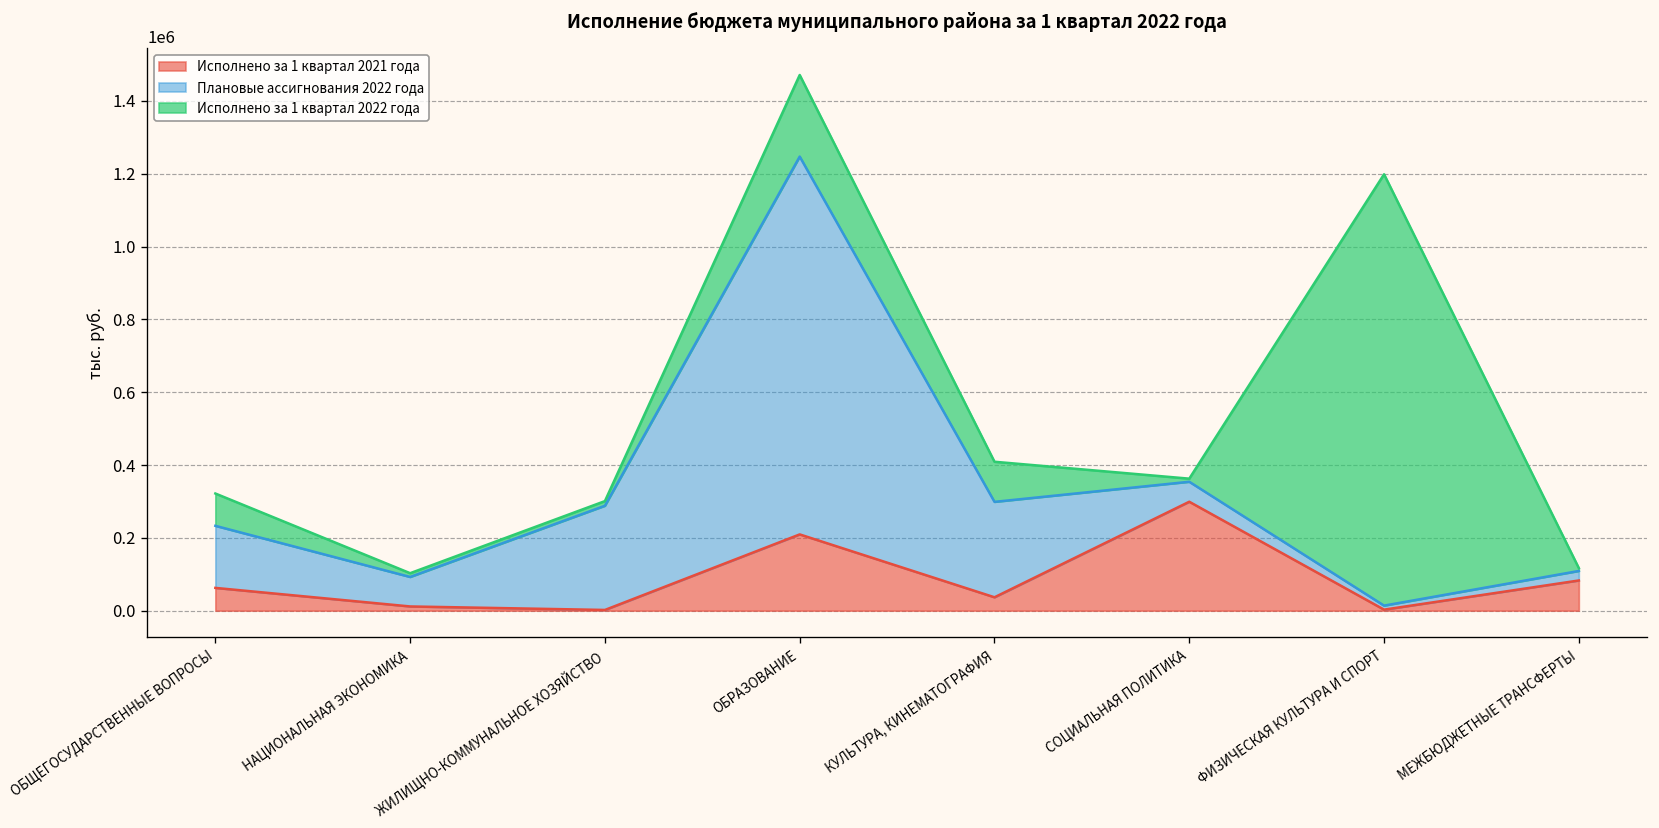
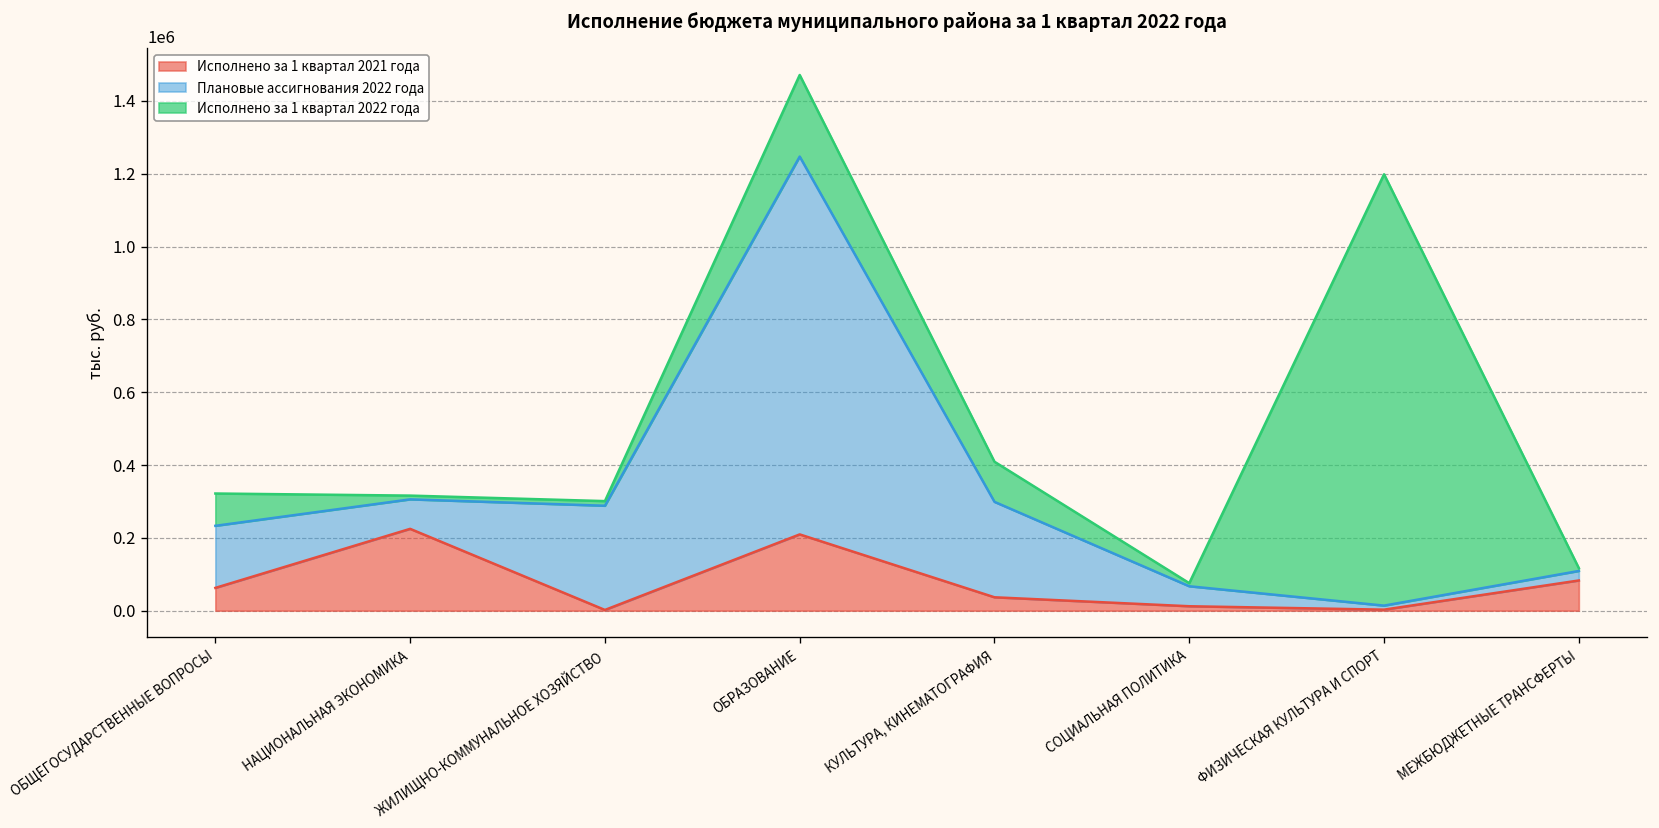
Исполнено за 1 квартал 2021 года, НАЦИОНАЛЬНАЯ ЭКОНОМИКА: 10000 -> 220000
Исполнено за 1 квартал 2021 года, СОЦИАЛЬНАЯ ПОЛИТИКА: 300000 -> 10000
